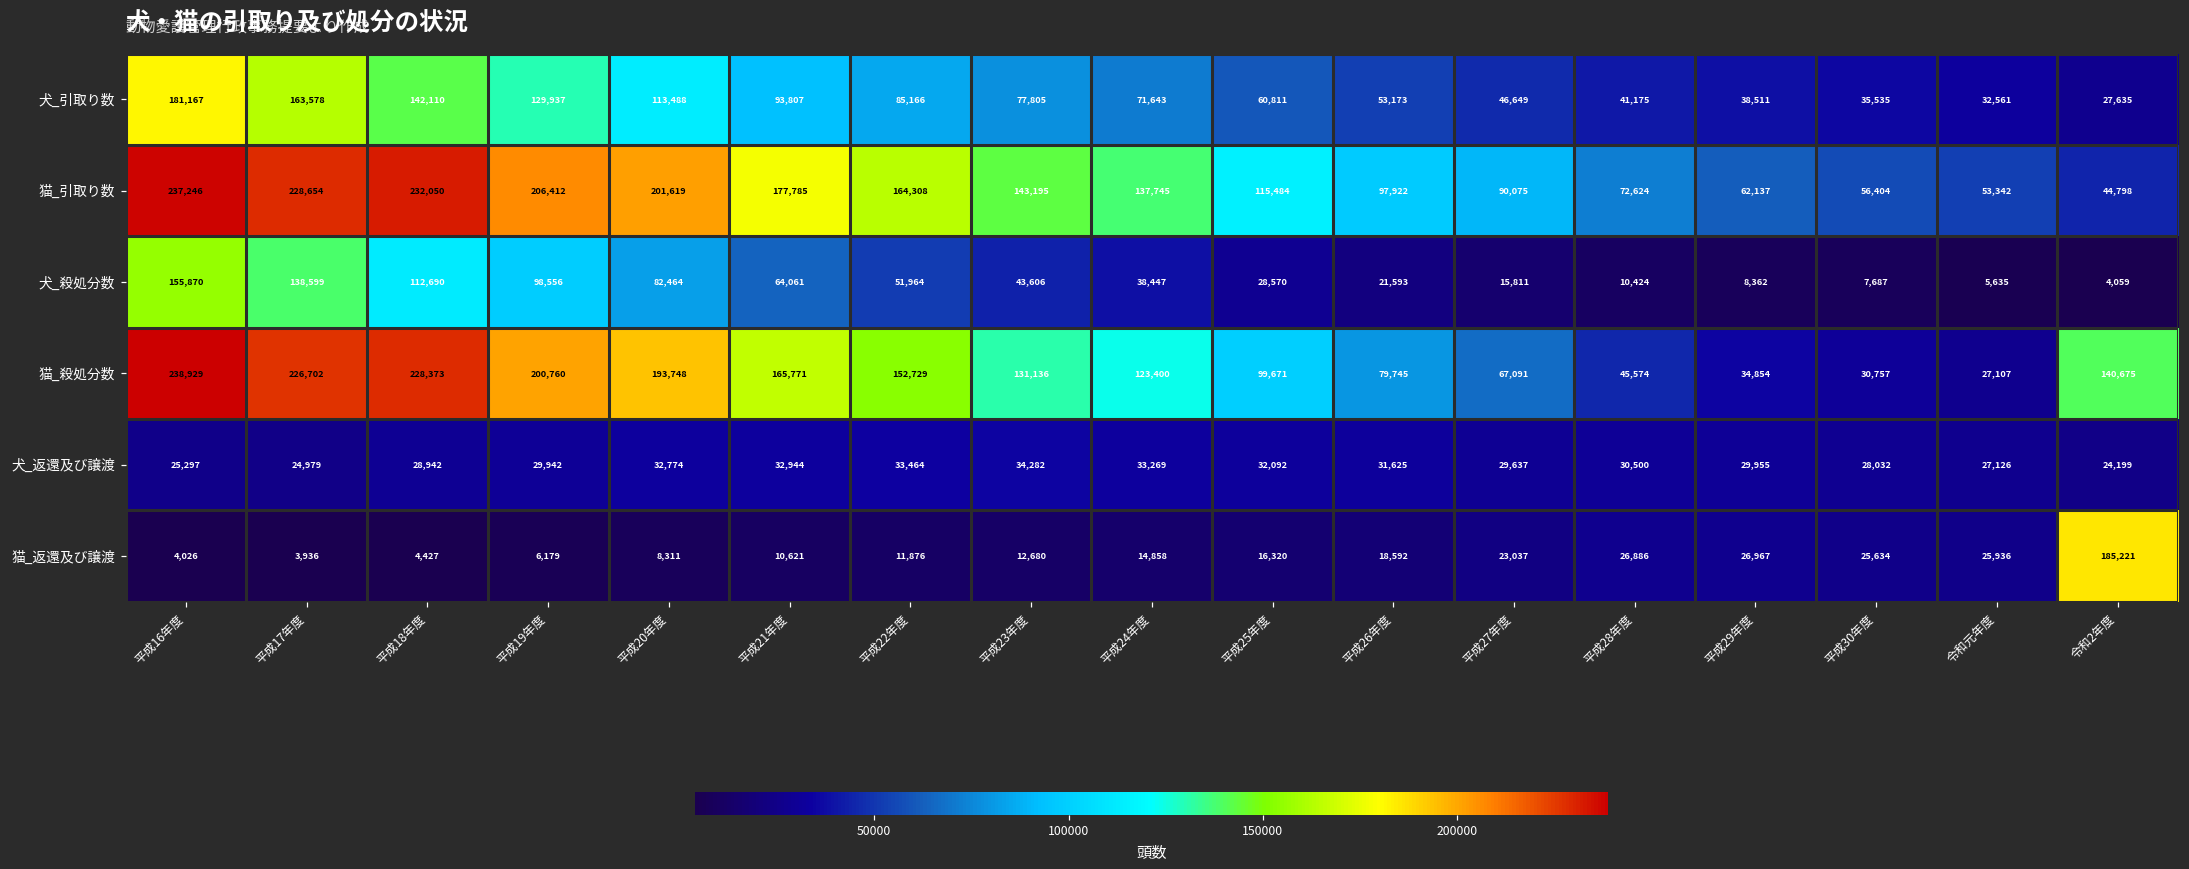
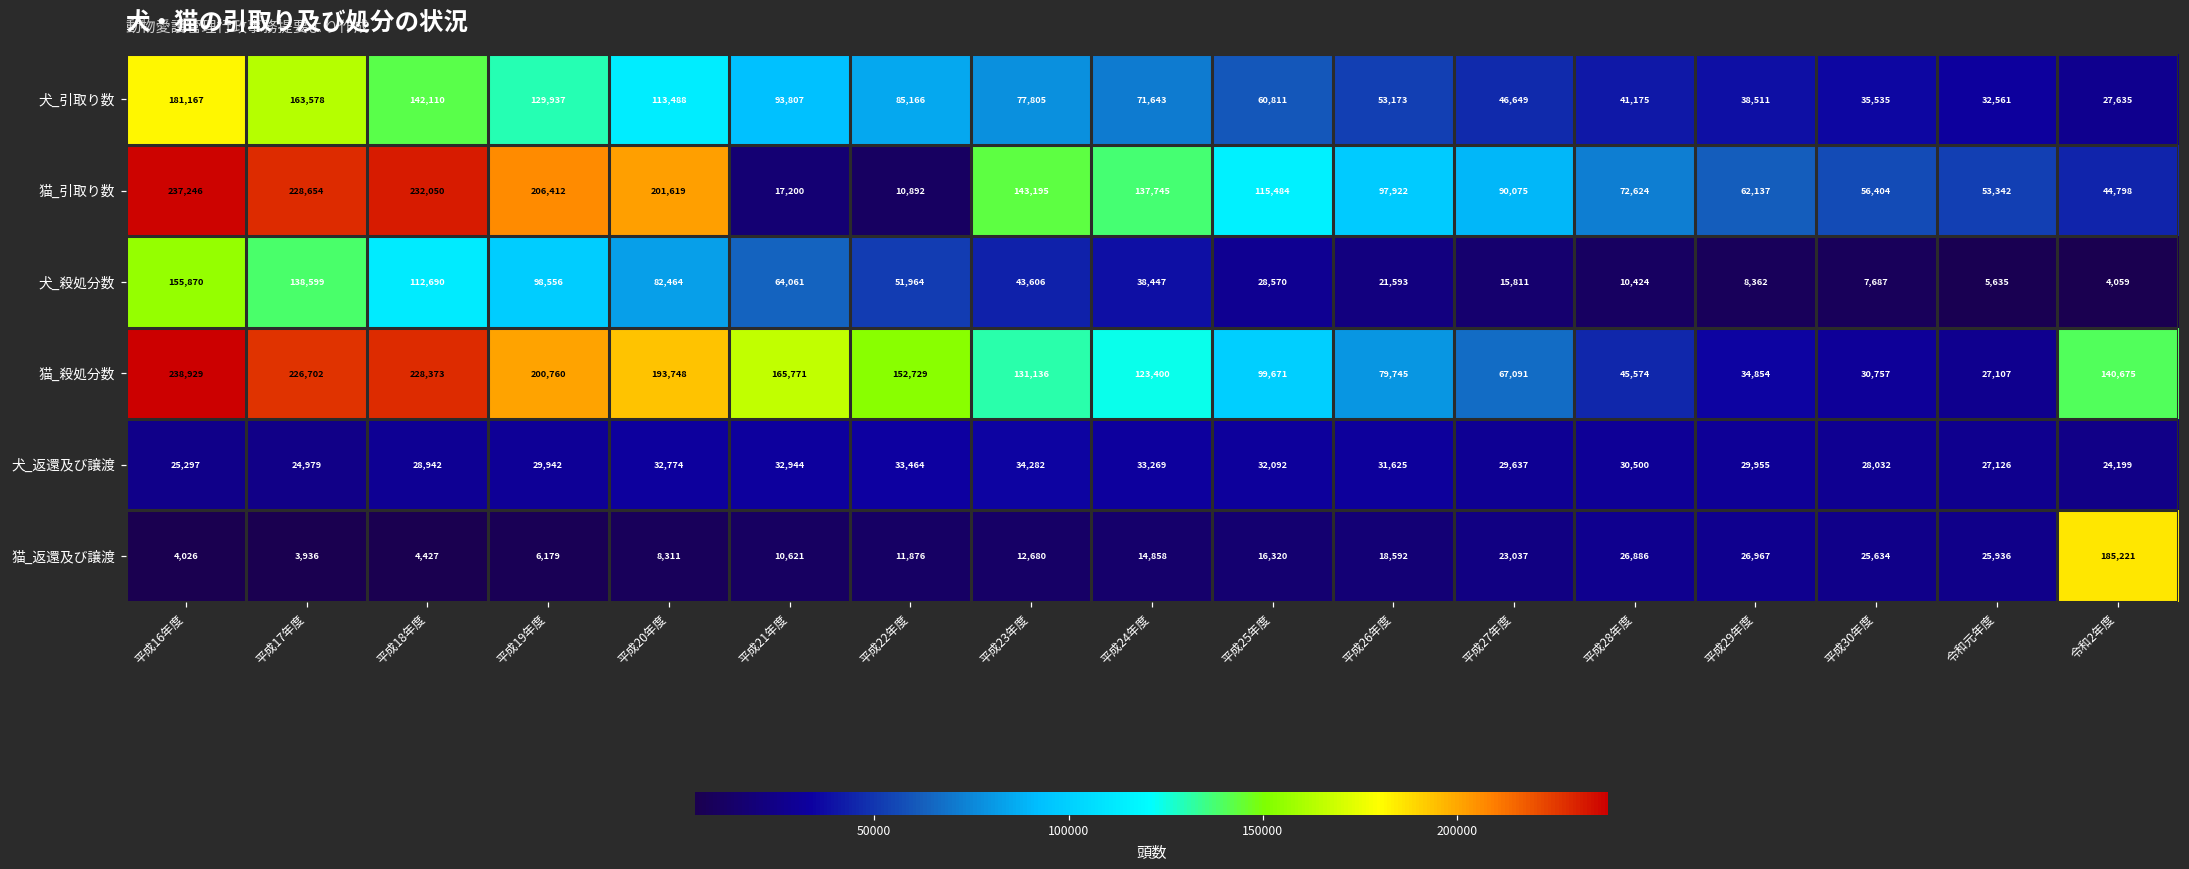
猫_引取り数, 平成21年度: 177,785 -> 17,200
猫_引取り数, 平成22年度: 164,308 -> 10,892
